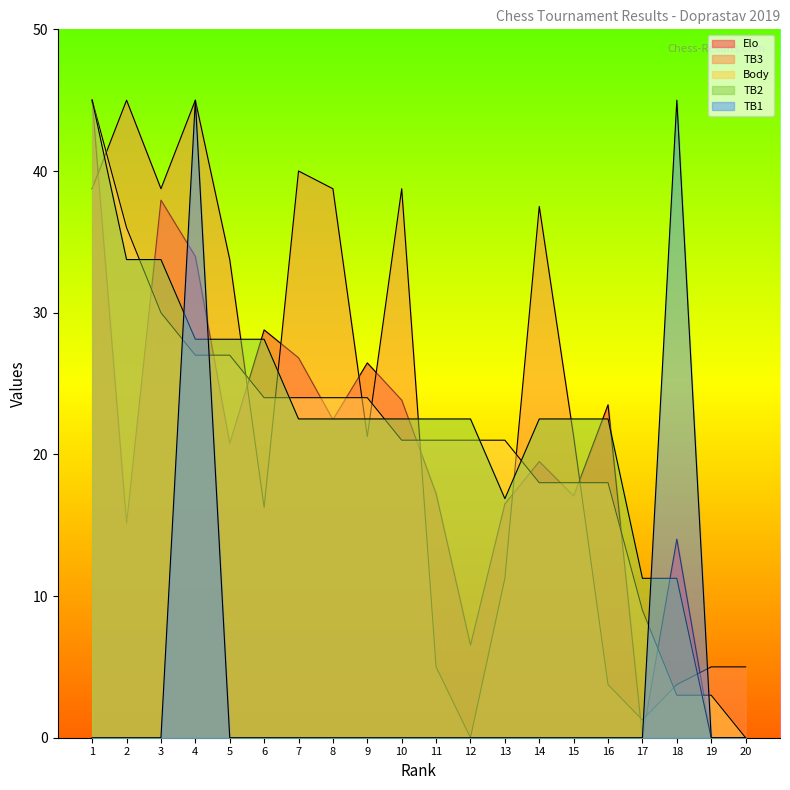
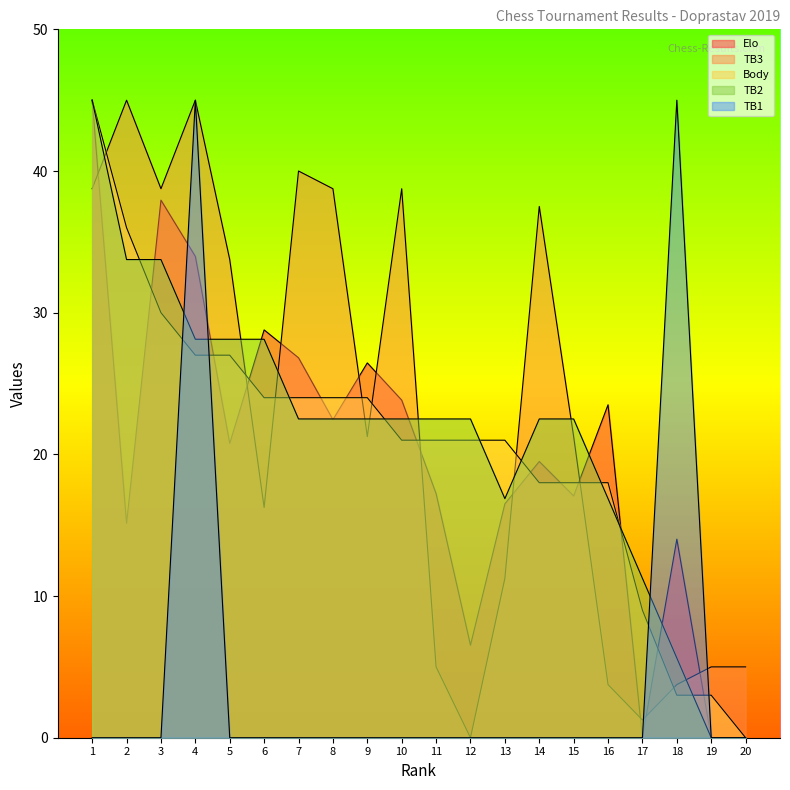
TB2, 16: 22.5 -> 16.9
TB2, 18: 11.3 -> 5.6
